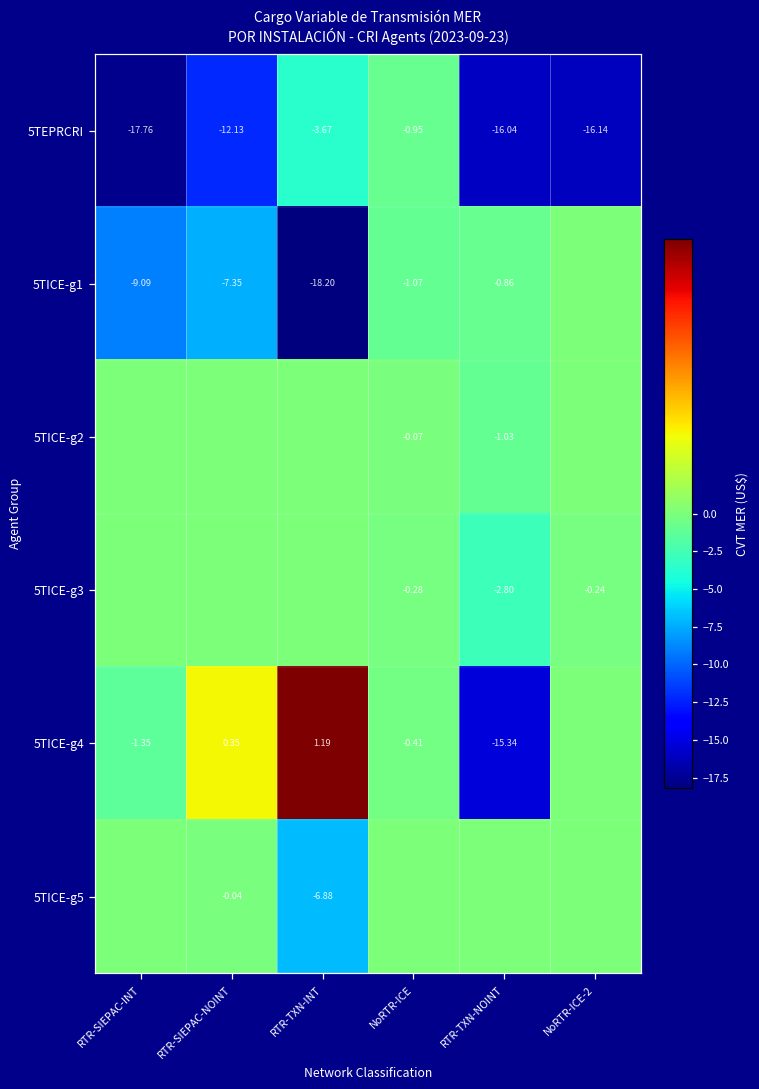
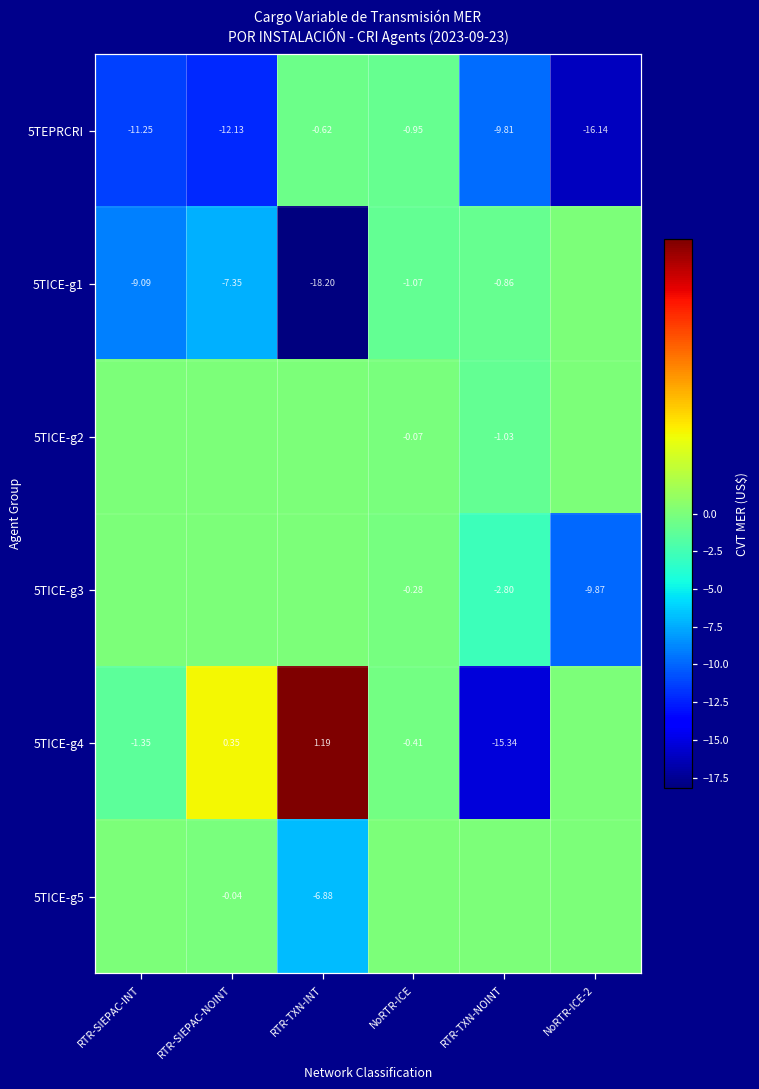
5TEPRCRI, RTR-SIEPAC-INT: -17.76 -> -11.25
5TEPRCRI, RTR-TXN-INT: -3.67 -> -0.62
5TEPRCRI, RTR-TXN-NOINT: -16.04 -> -9.81
5TICE-g3, NoRTR-ICE-2: -0.24 -> -9.87
